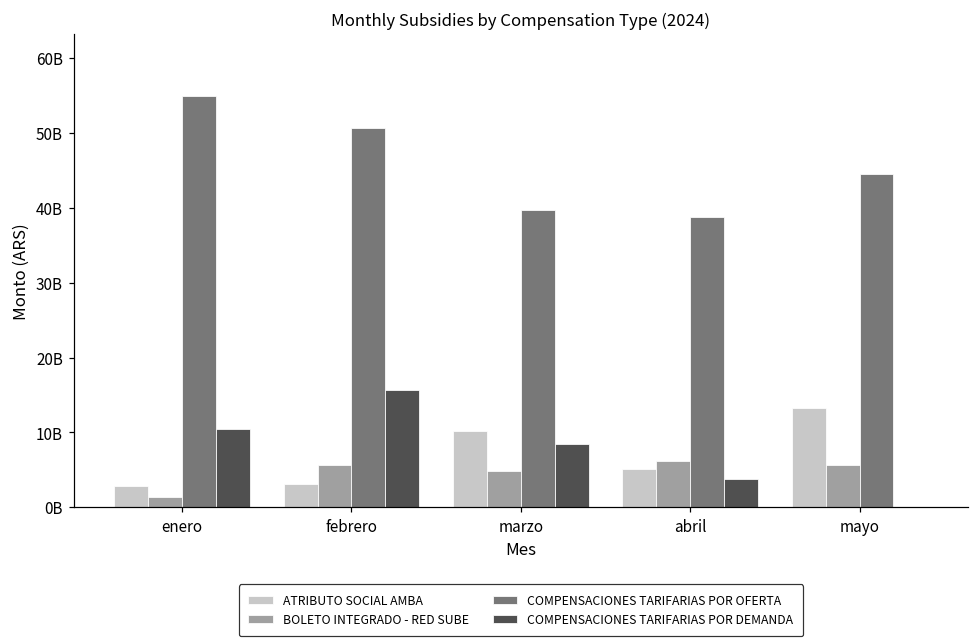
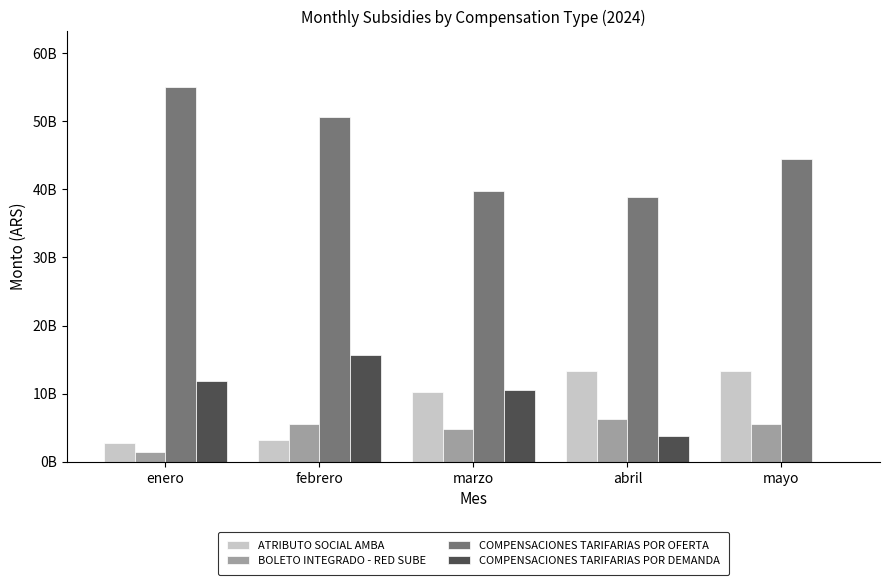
COMPENSACIONES TARIFARIAS POR DEMANDA, enero: 10000000000 -> 12000000000
COMPENSACIONES TARIFARIAS POR DEMANDA, marzo: 8000000000 -> 10000000000
ATRIBUTO SOCIAL AMBA, abril: 5000000000 -> 13000000000
